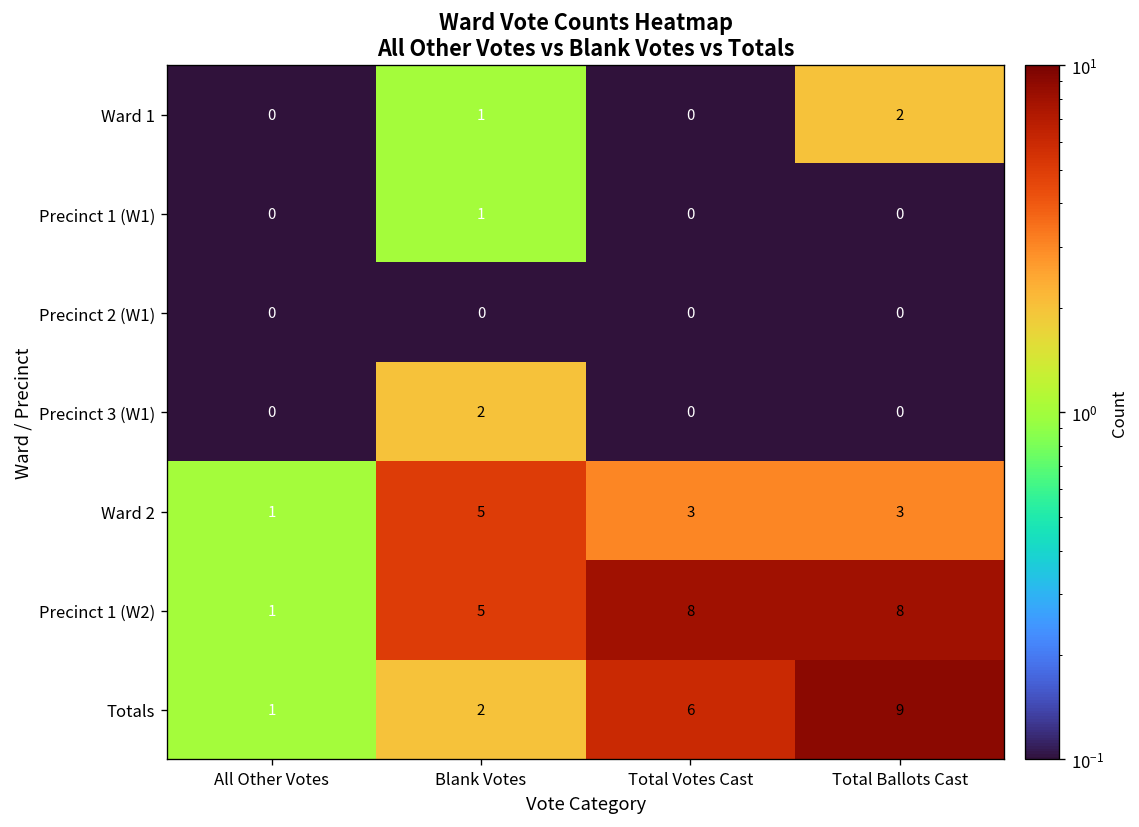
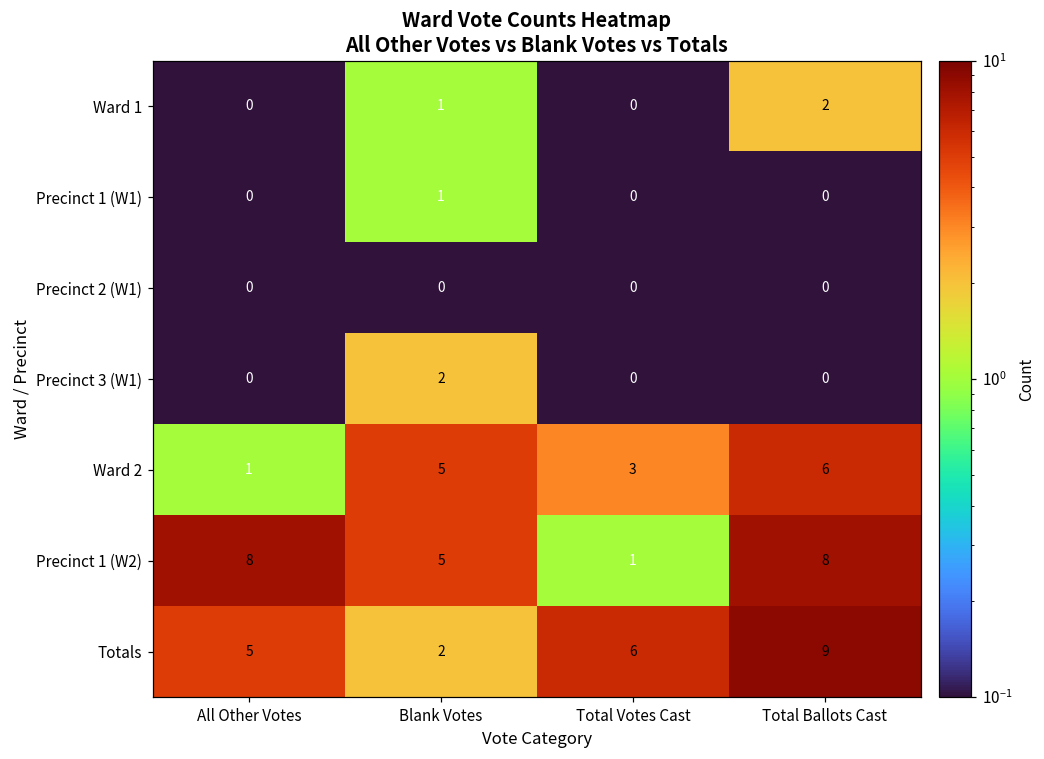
Ward 2, Total Ballots Cast: 3 -> 6
Precinct 1 (W2), All Other Votes: 1 -> 8
Precinct 1 (W2), Total Votes Cast: 8 -> 1
Totals, All Other Votes: 1 -> 5
